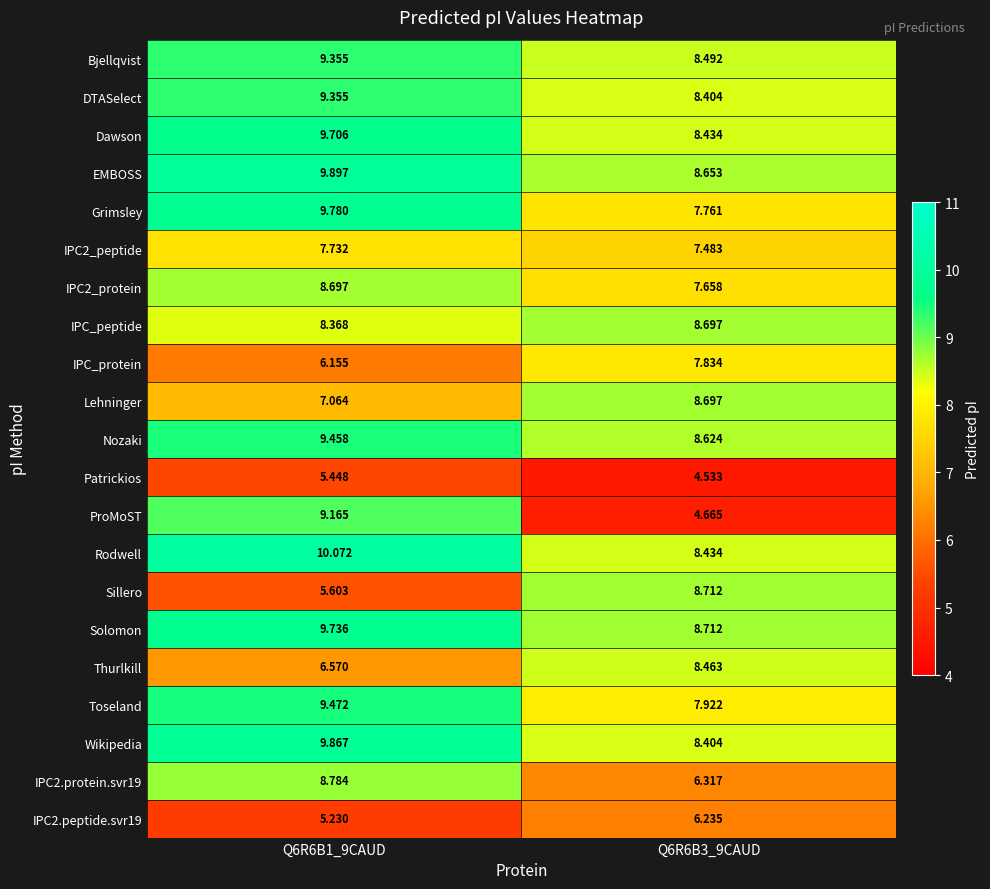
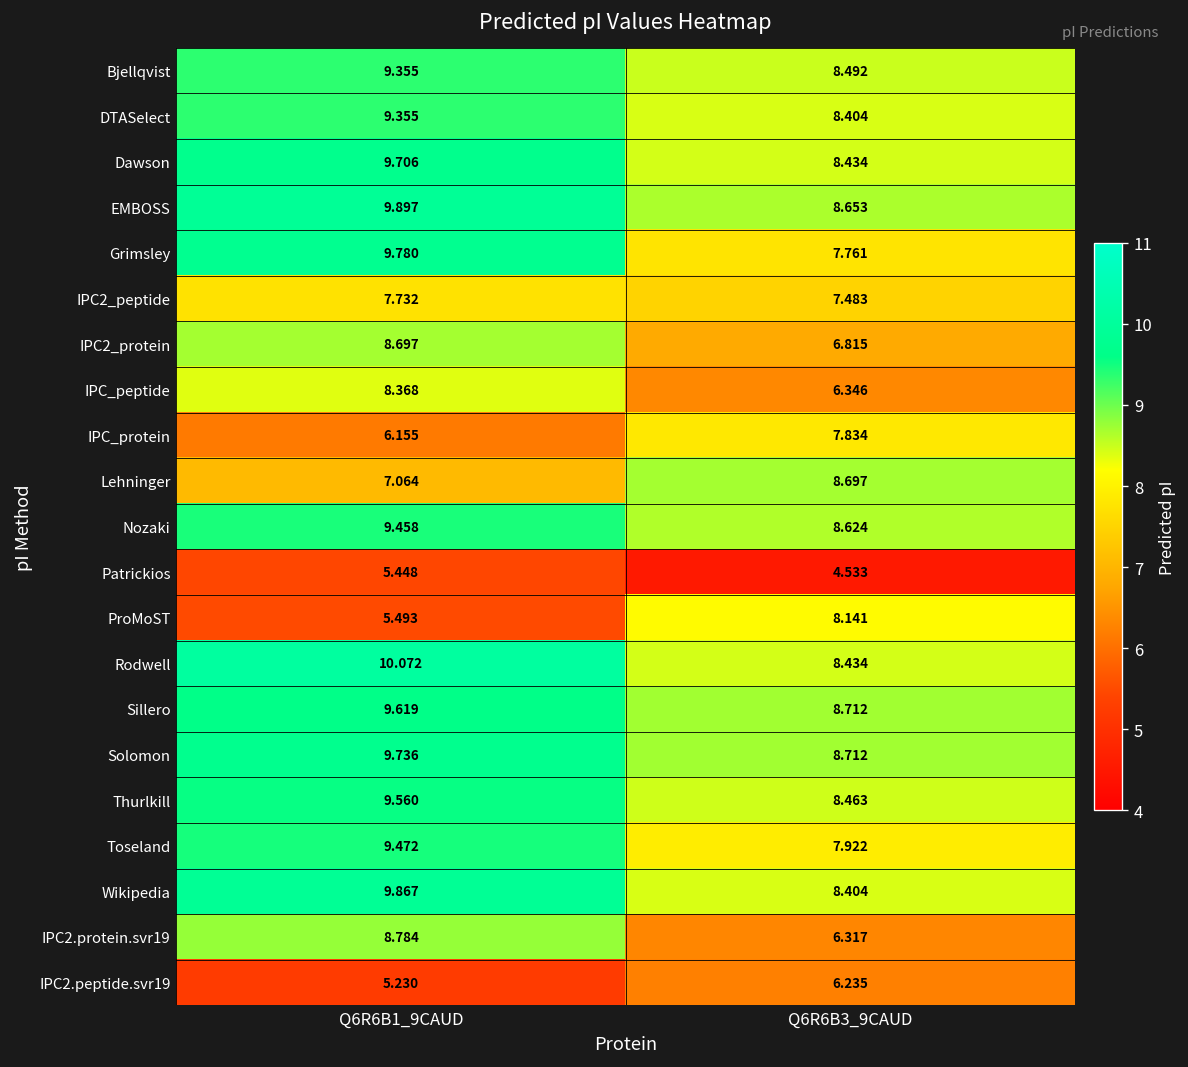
IPC2_protein, Q6R6B3_9CAUD: 7.658 -> 6.815
IPC_peptide, Q6R6B3_9CAUD: 8.697 -> 6.346
ProMoST, Q6R6B1_9CAUD: 9.165 -> 5.493
ProMoST, Q6R6B3_9CAUD: 4.665 -> 8.141
Sillero, Q6R6B1_9CAUD: 5.603 -> 9.619
Thurlkill, Q6R6B1_9CAUD: 6.570 -> 9.560
